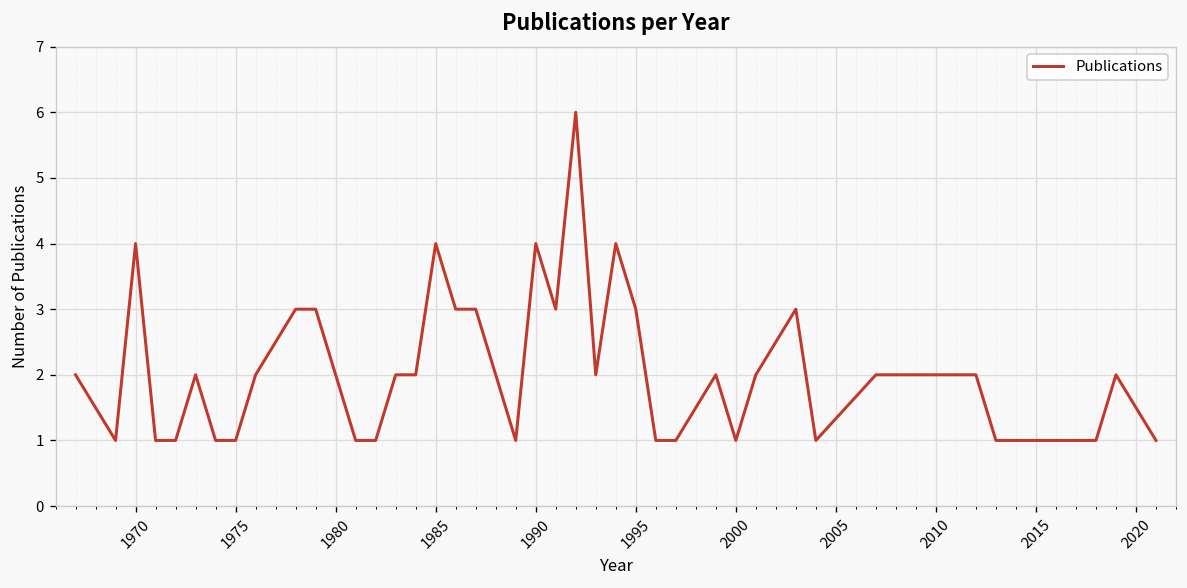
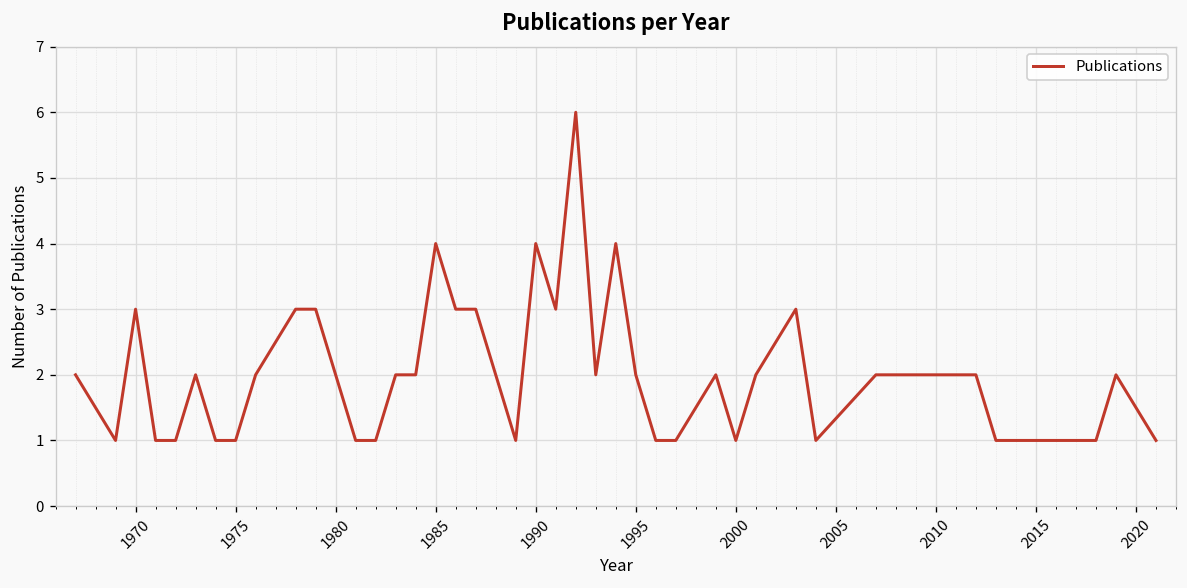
1970: 4 -> 3
1995: 3 -> 2
